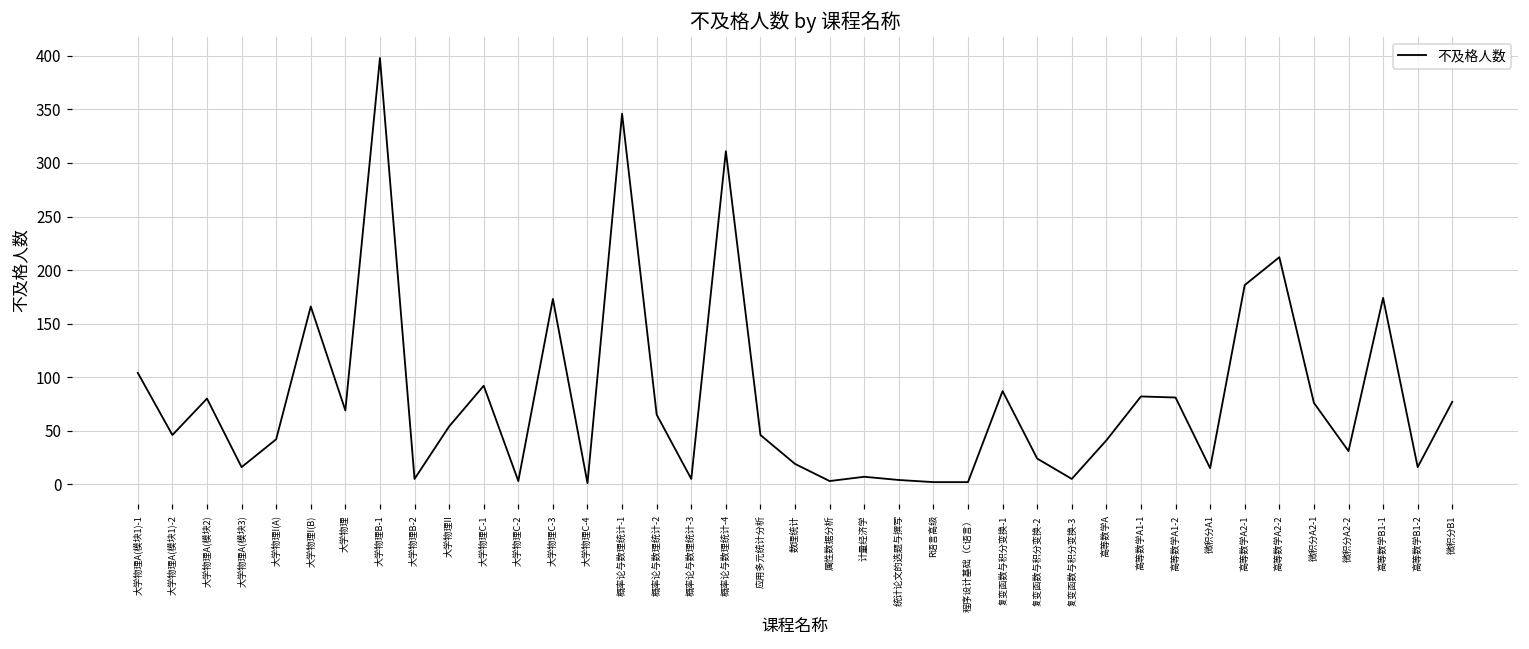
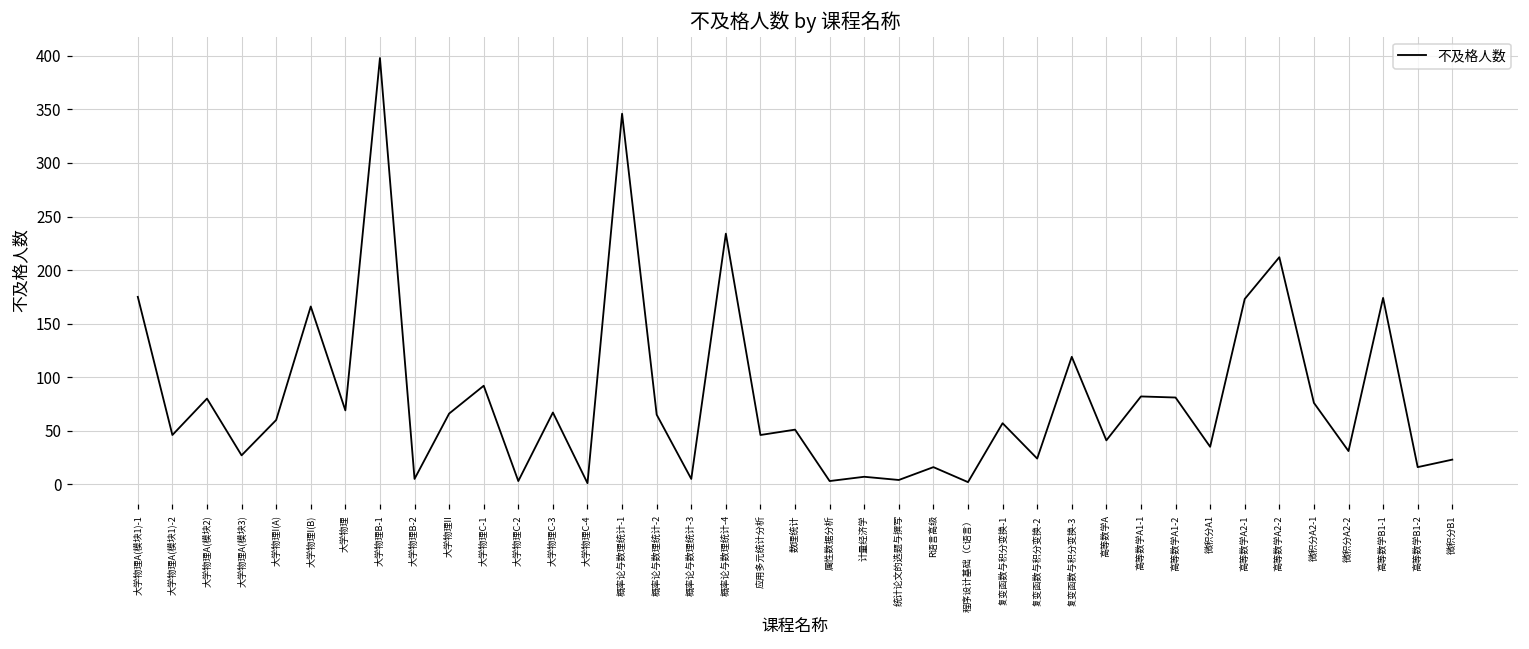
大学物理A(模块1)-1: 100 -> 180
大学物理A(模块3): 20 -> 30
大学物理I(A): 40 -> 60
大学物理II: 50 -> 70
大学物理C-3: 170 -> 70
概率论与数理统计-4: 310 -> 230
数理统计: 20 -> 50
R语言高级: 0 -> 20
复变函数与积分变换-1: 90 -> 60
复变函数与积分变换-3: 10 -> 120
微积分A1: 20 -> 40
高等数学A2-1: 190 -> 170
微积分B1: 80 -> 20
